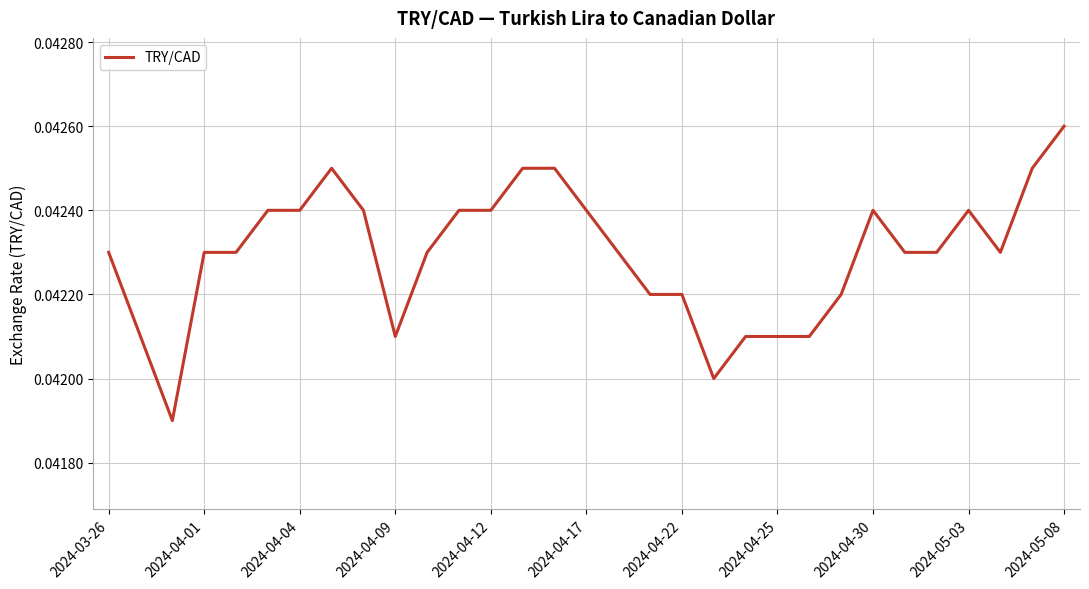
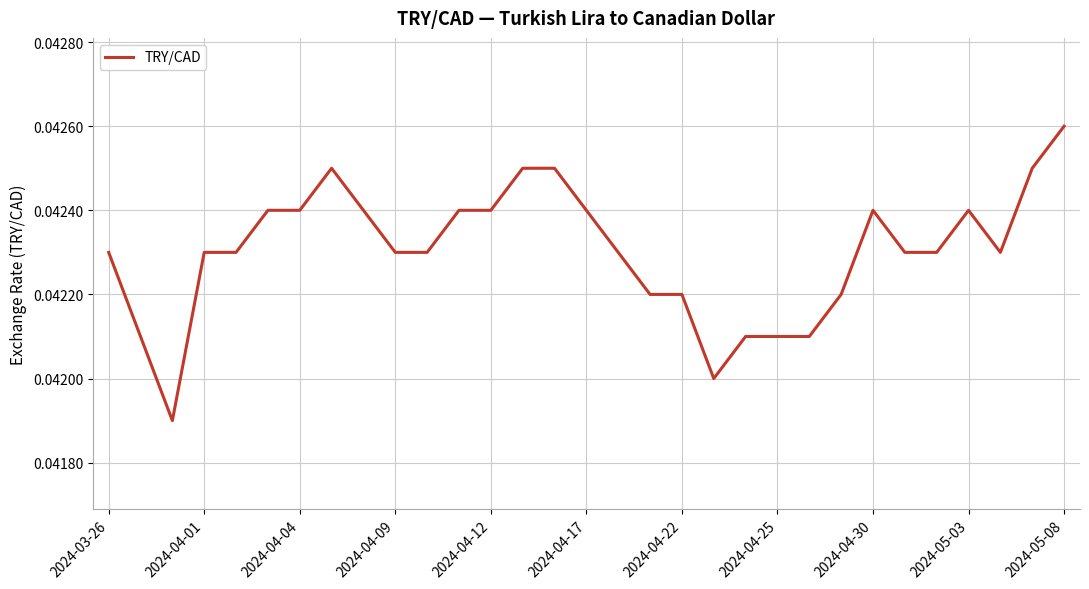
2024-04-09: 0.0421 -> 0.0423
